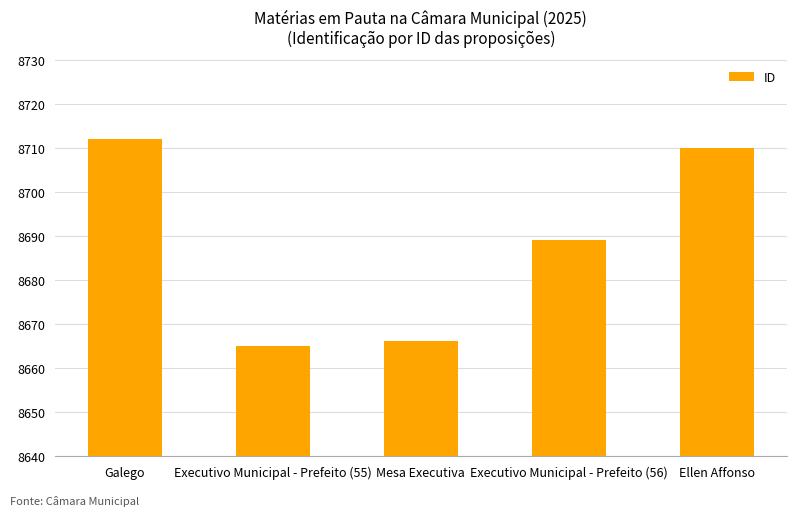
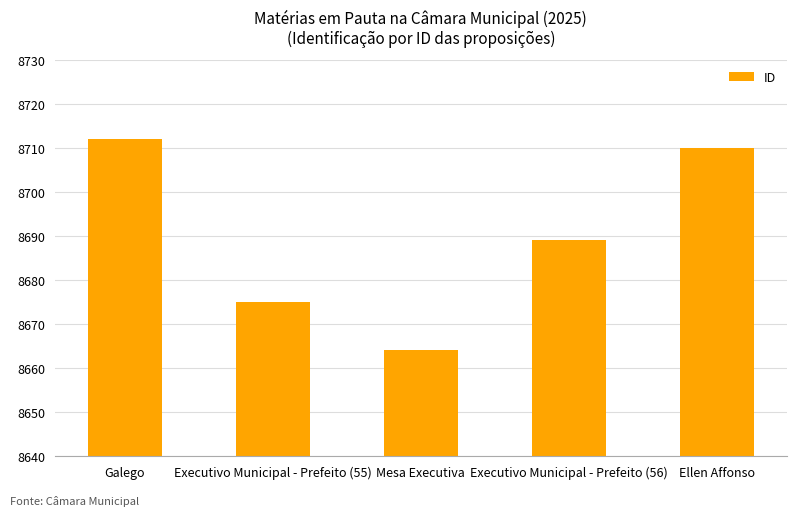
Executivo Municipal - Prefeito (55): 8665 -> 8675
Mesa Executiva: 8666 -> 8664
